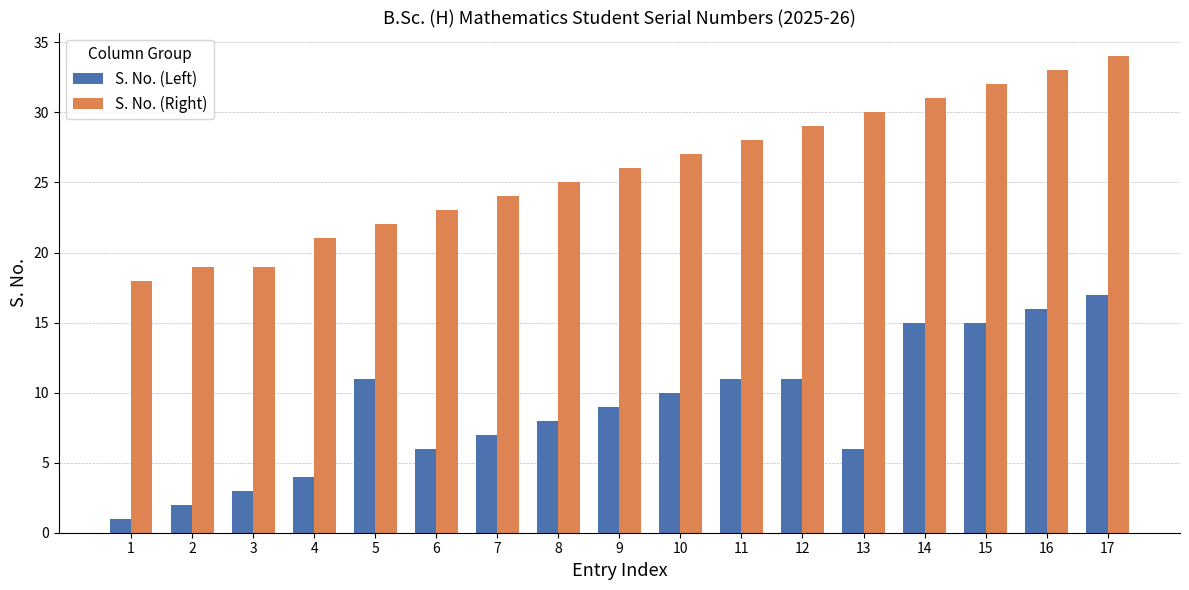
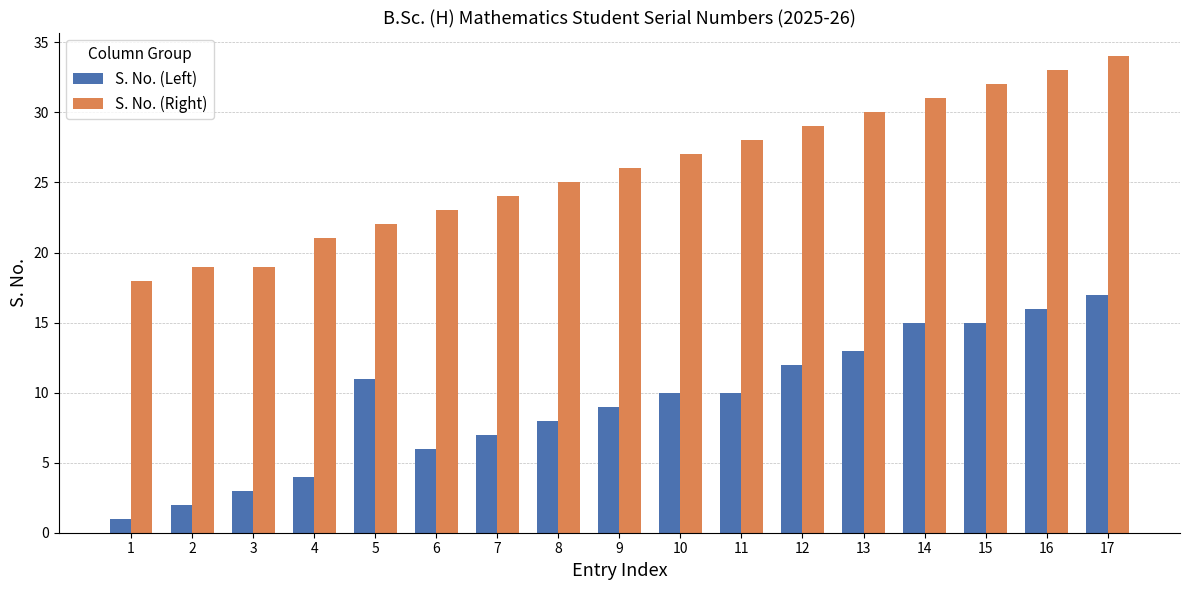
S. No. (Left), 11: 11 -> 10
S. No. (Left), 12: 11 -> 12
S. No. (Left), 13: 6 -> 13
